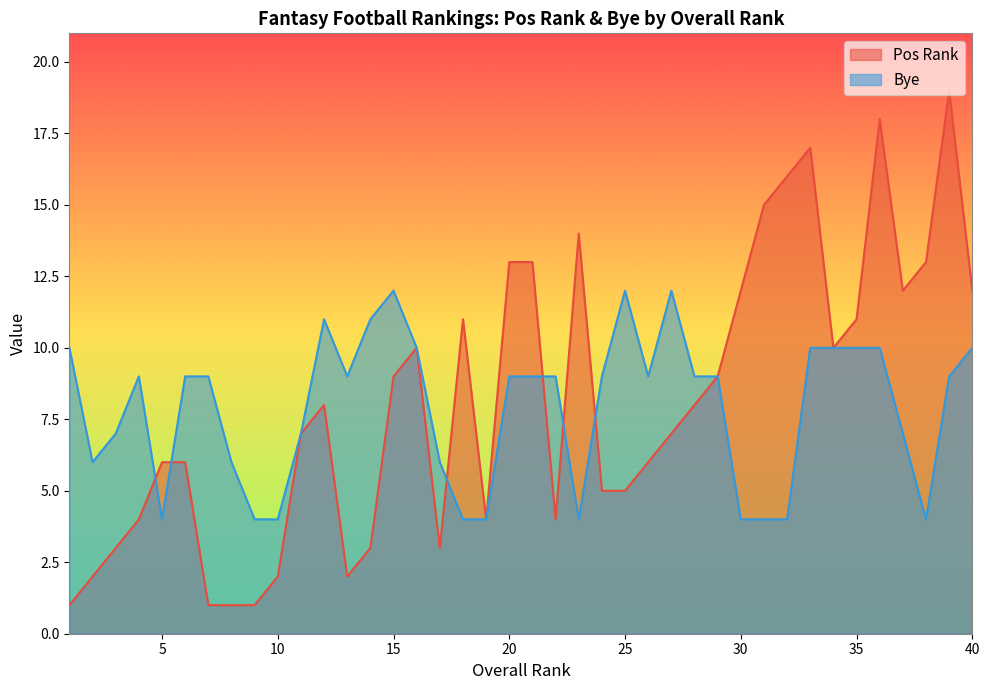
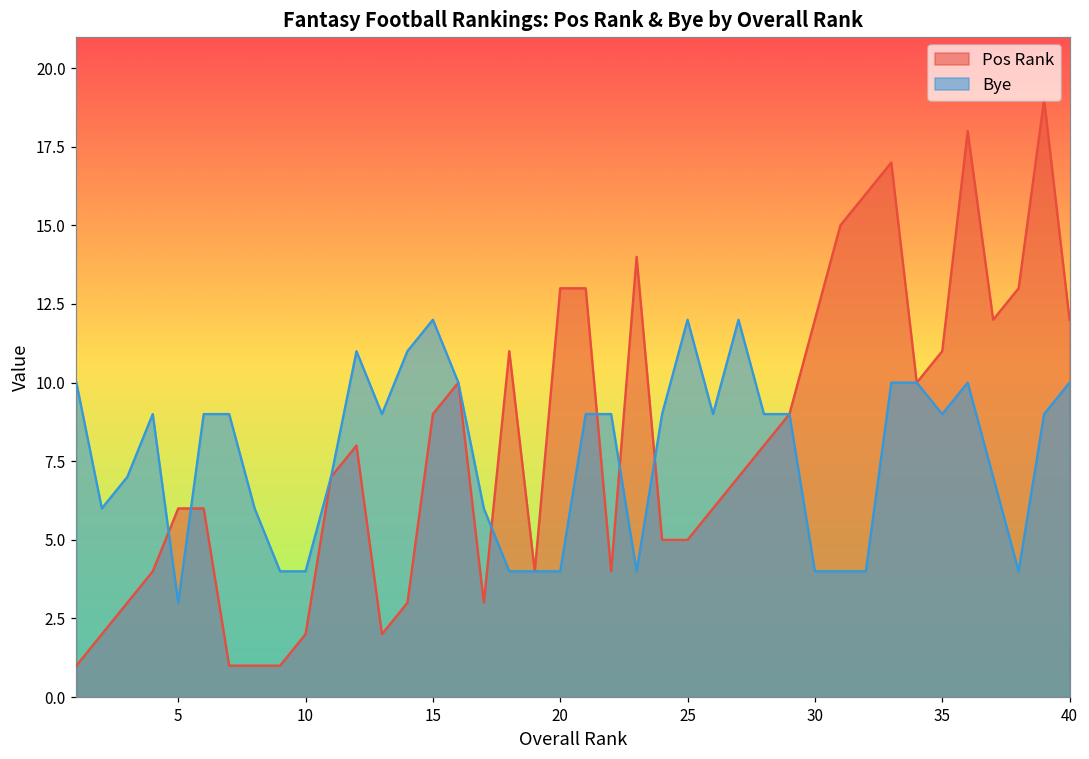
Bye, 5: 4 -> 3
Bye, 20: 9 -> 4
Bye, 35: 10 -> 9
